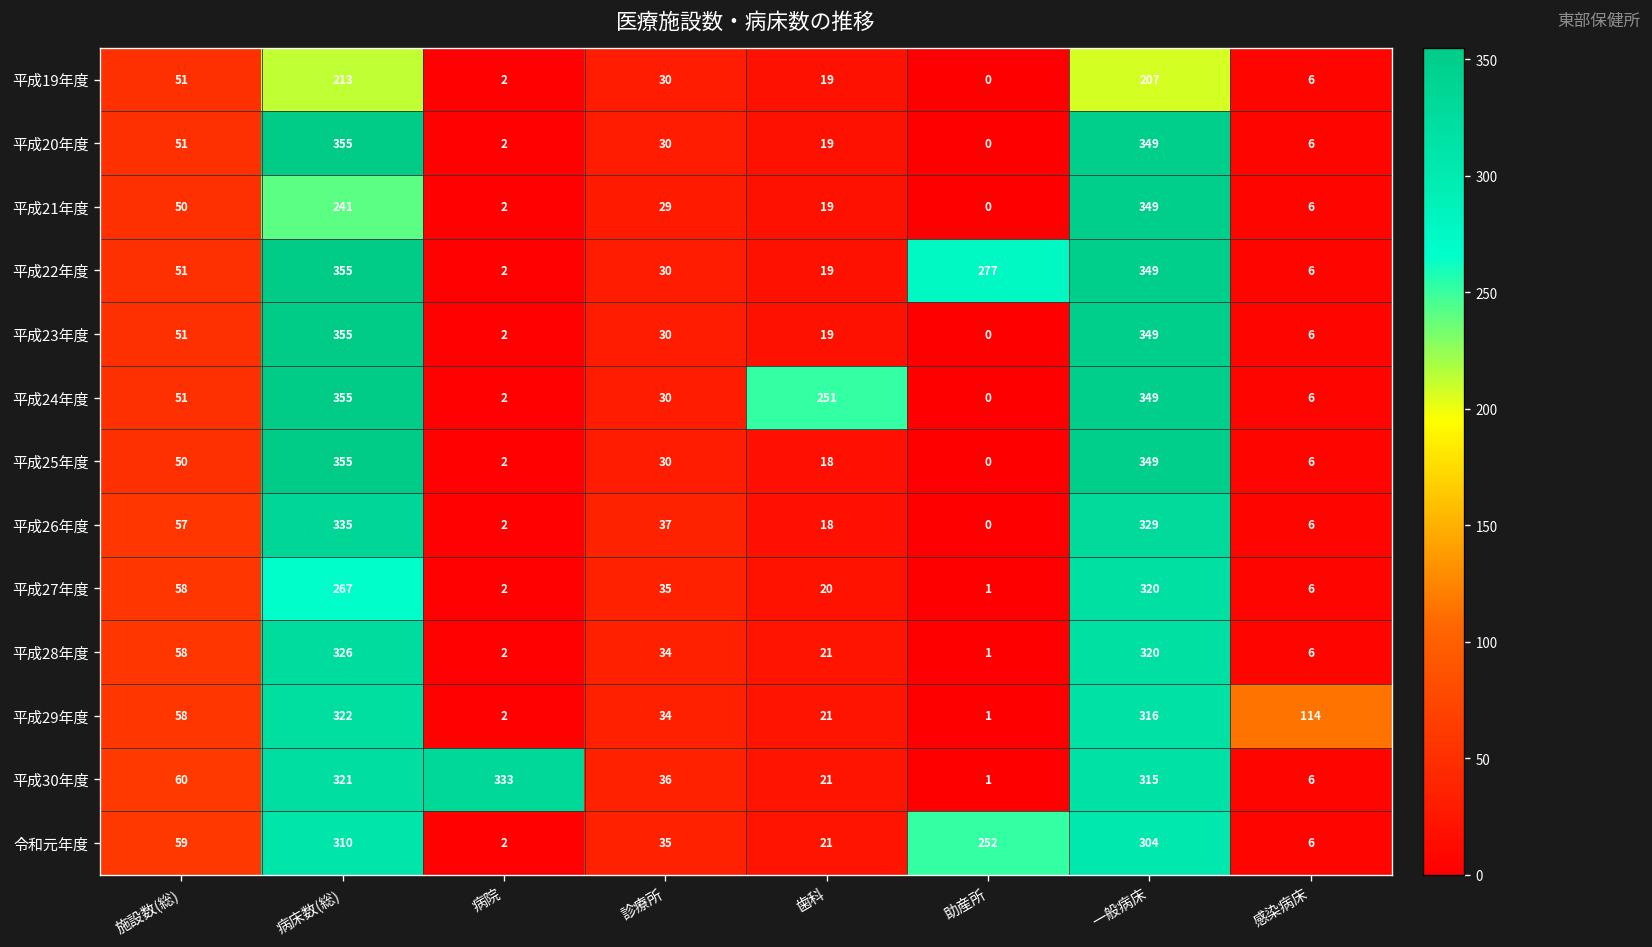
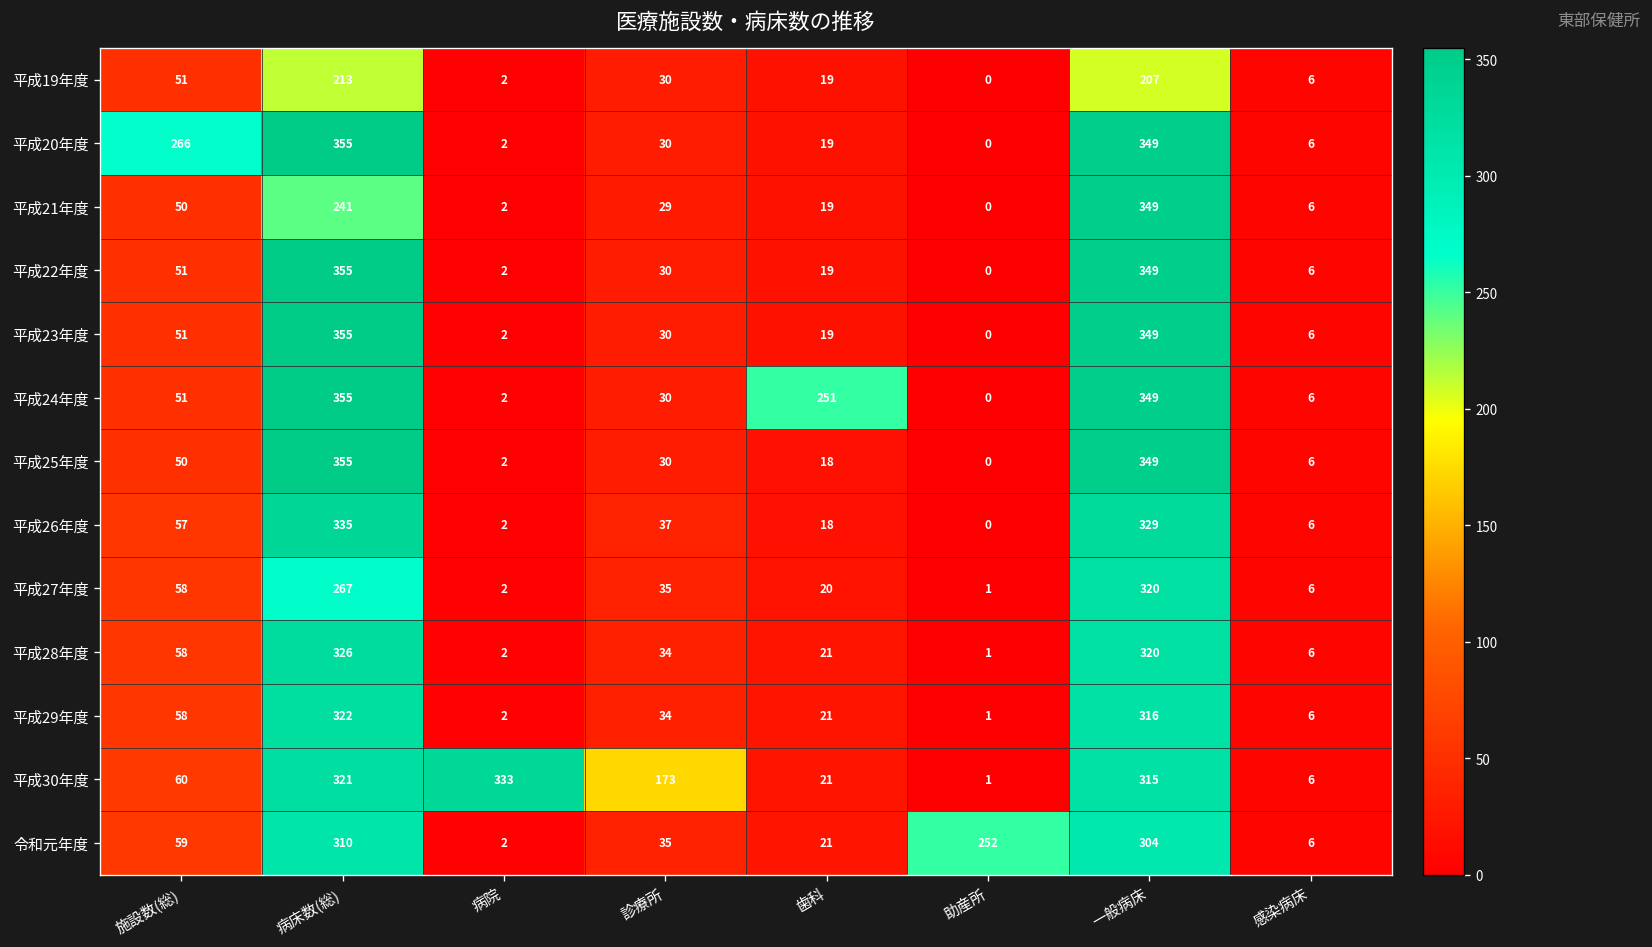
平成20年度, 施設数(総): 51 -> 266
平成22年度, 助産所: 277 -> 0
平成29年度, 感染病床: 114 -> 6
平成30年度, 診療所: 36 -> 173
